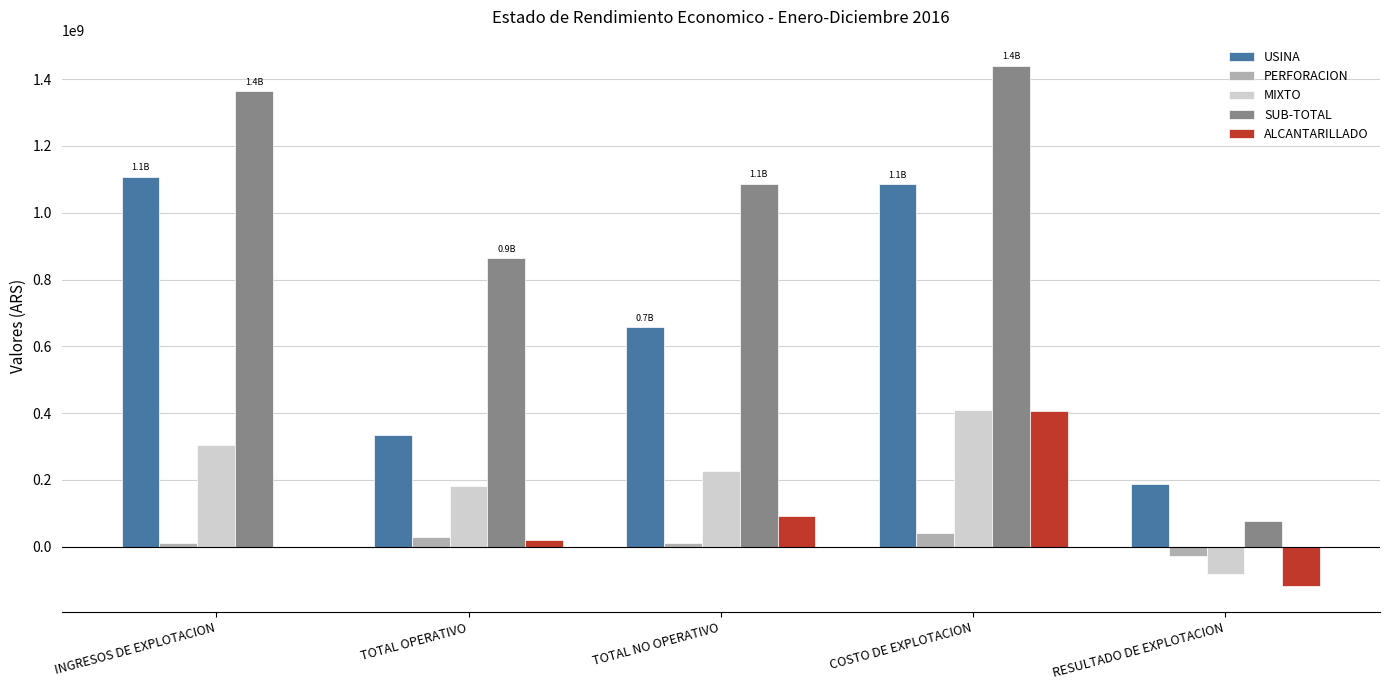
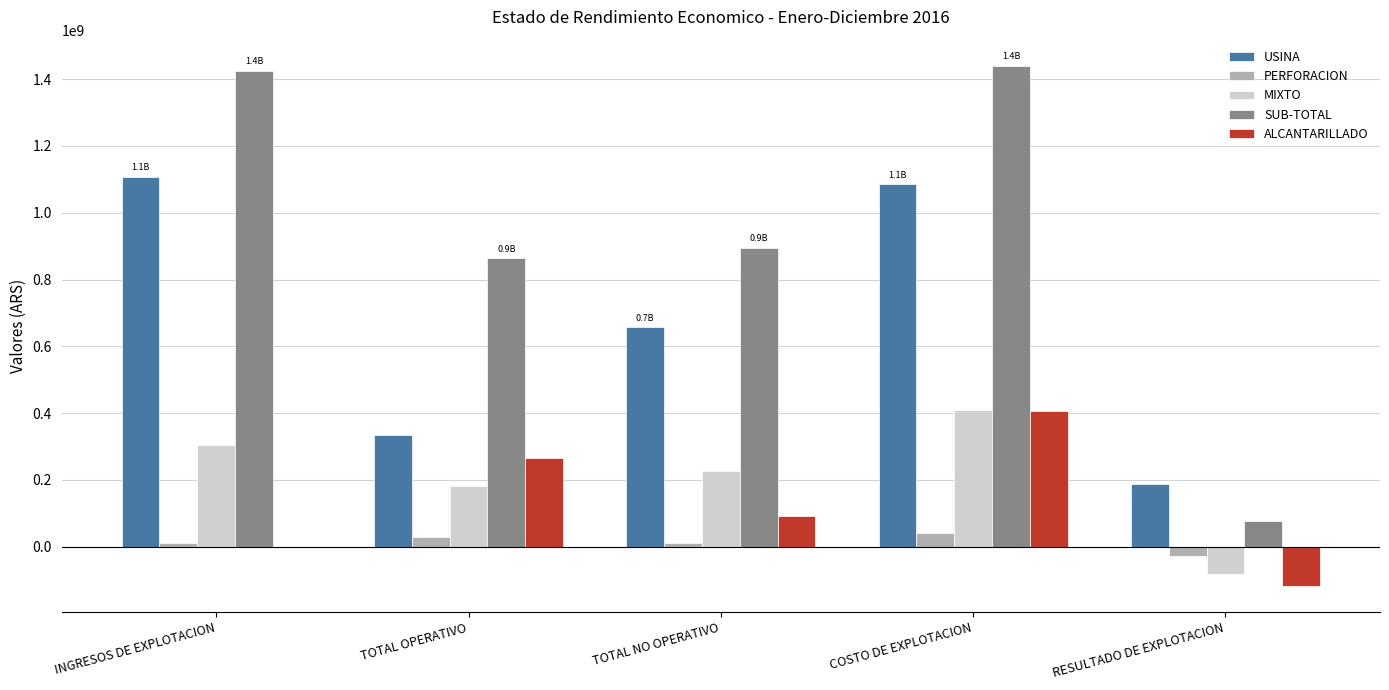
SUB-TOTAL, INGRESOS DE EXPLOTACION: 1360000000 -> 1420000000
ALCANTARILLADO, TOTAL OPERATIVO: 20000000 -> 260000000
SUB-TOTAL, TOTAL NO OPERATIVO: 1.1B -> 0.9B
